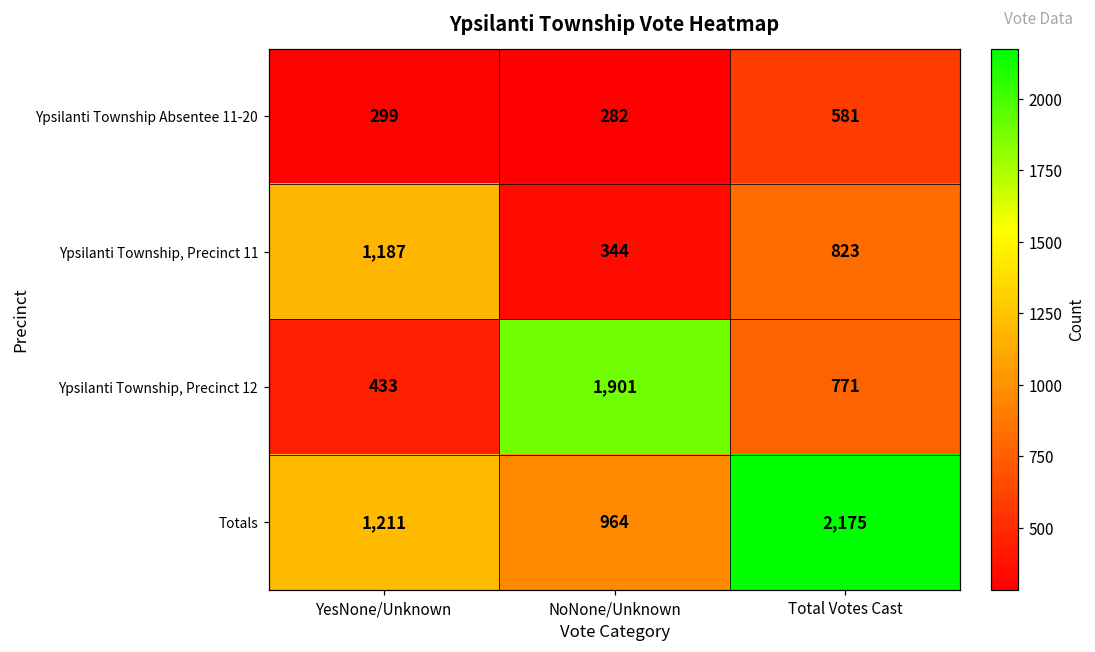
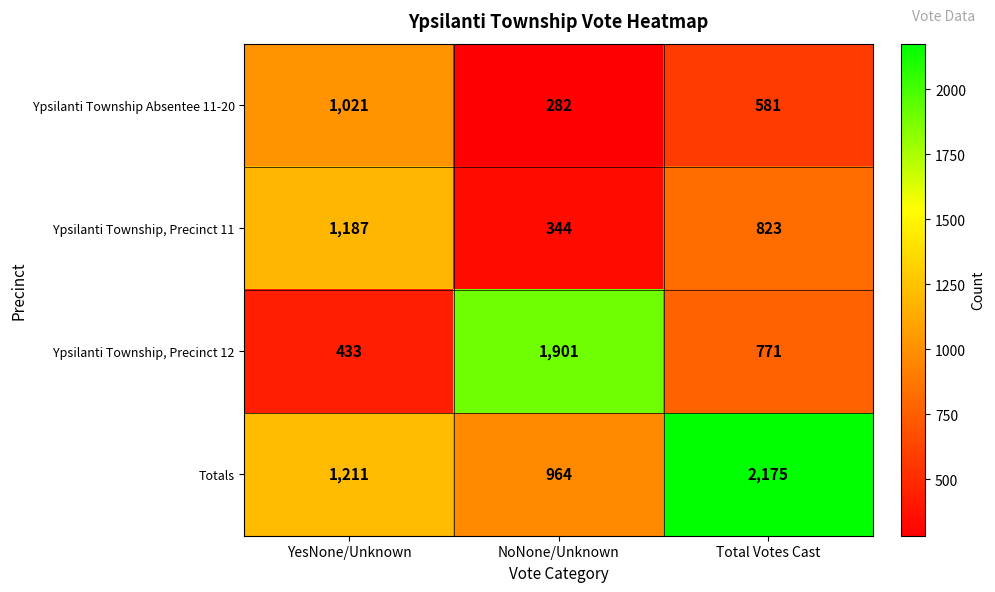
Ypsilanti Township Absentee 11-20, YesNone/Unknown: 299 -> 1,021
